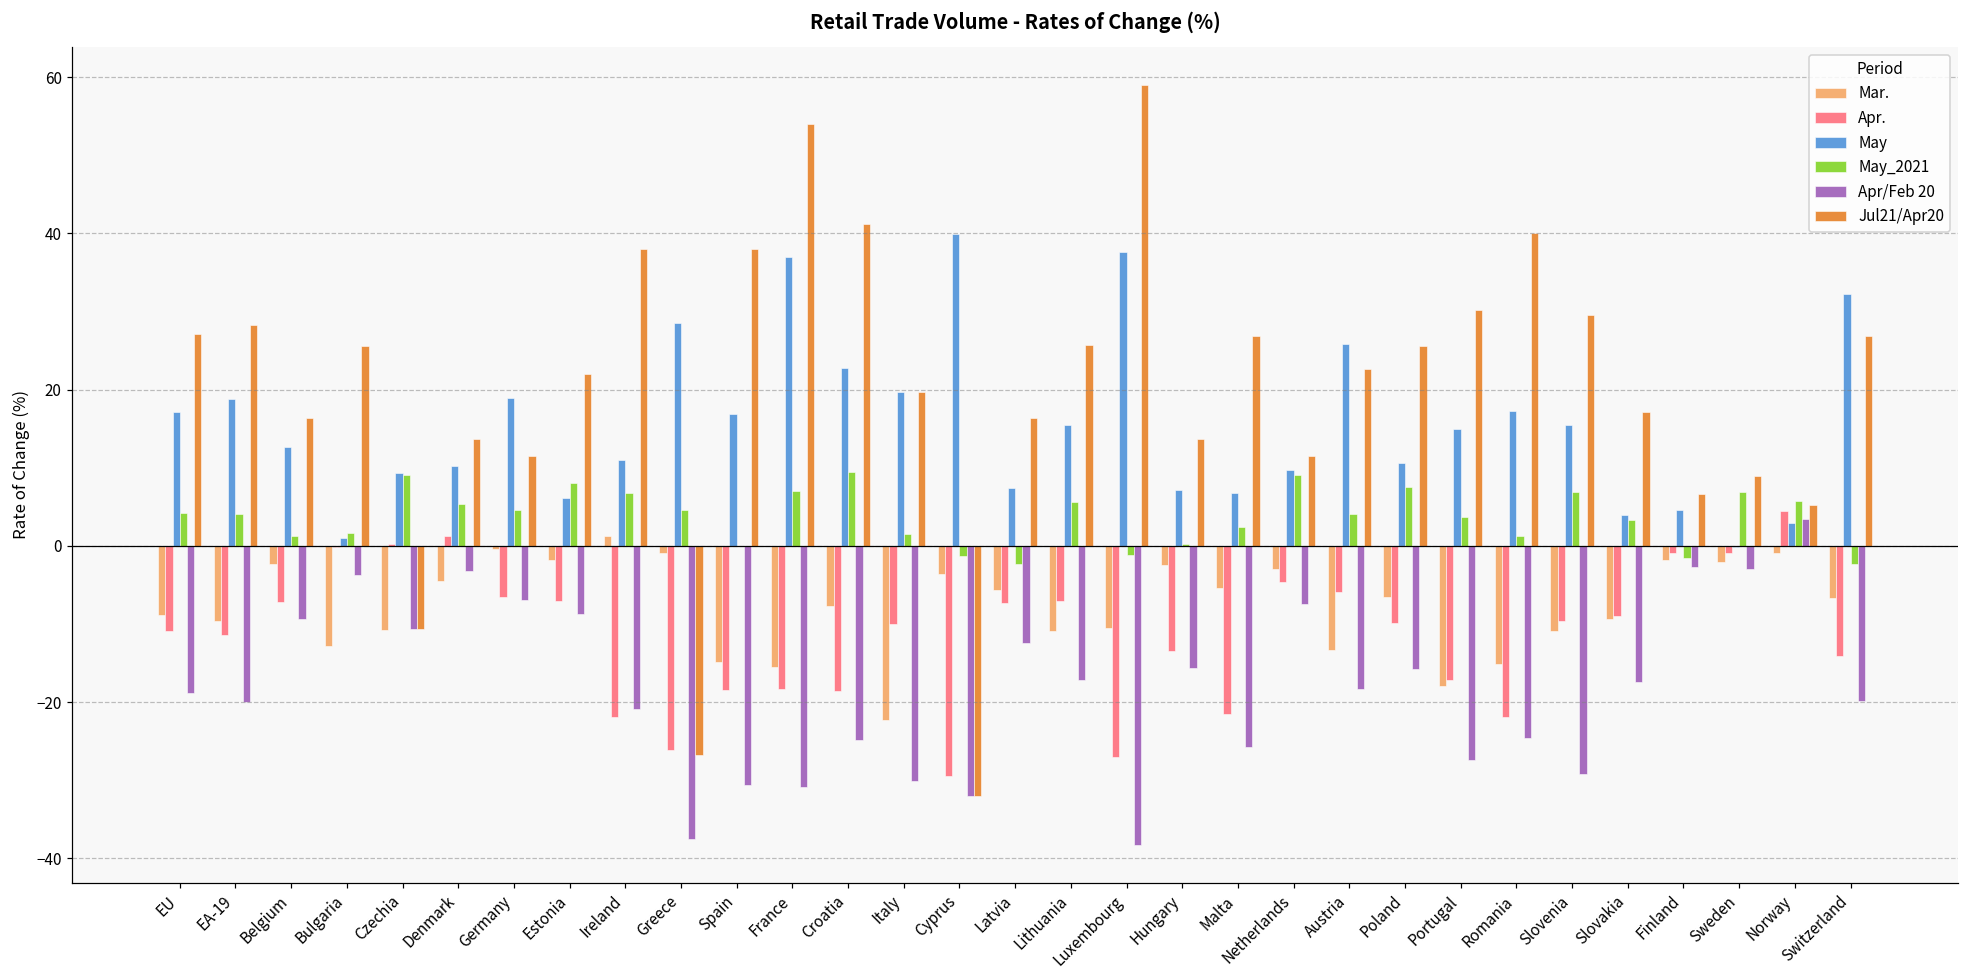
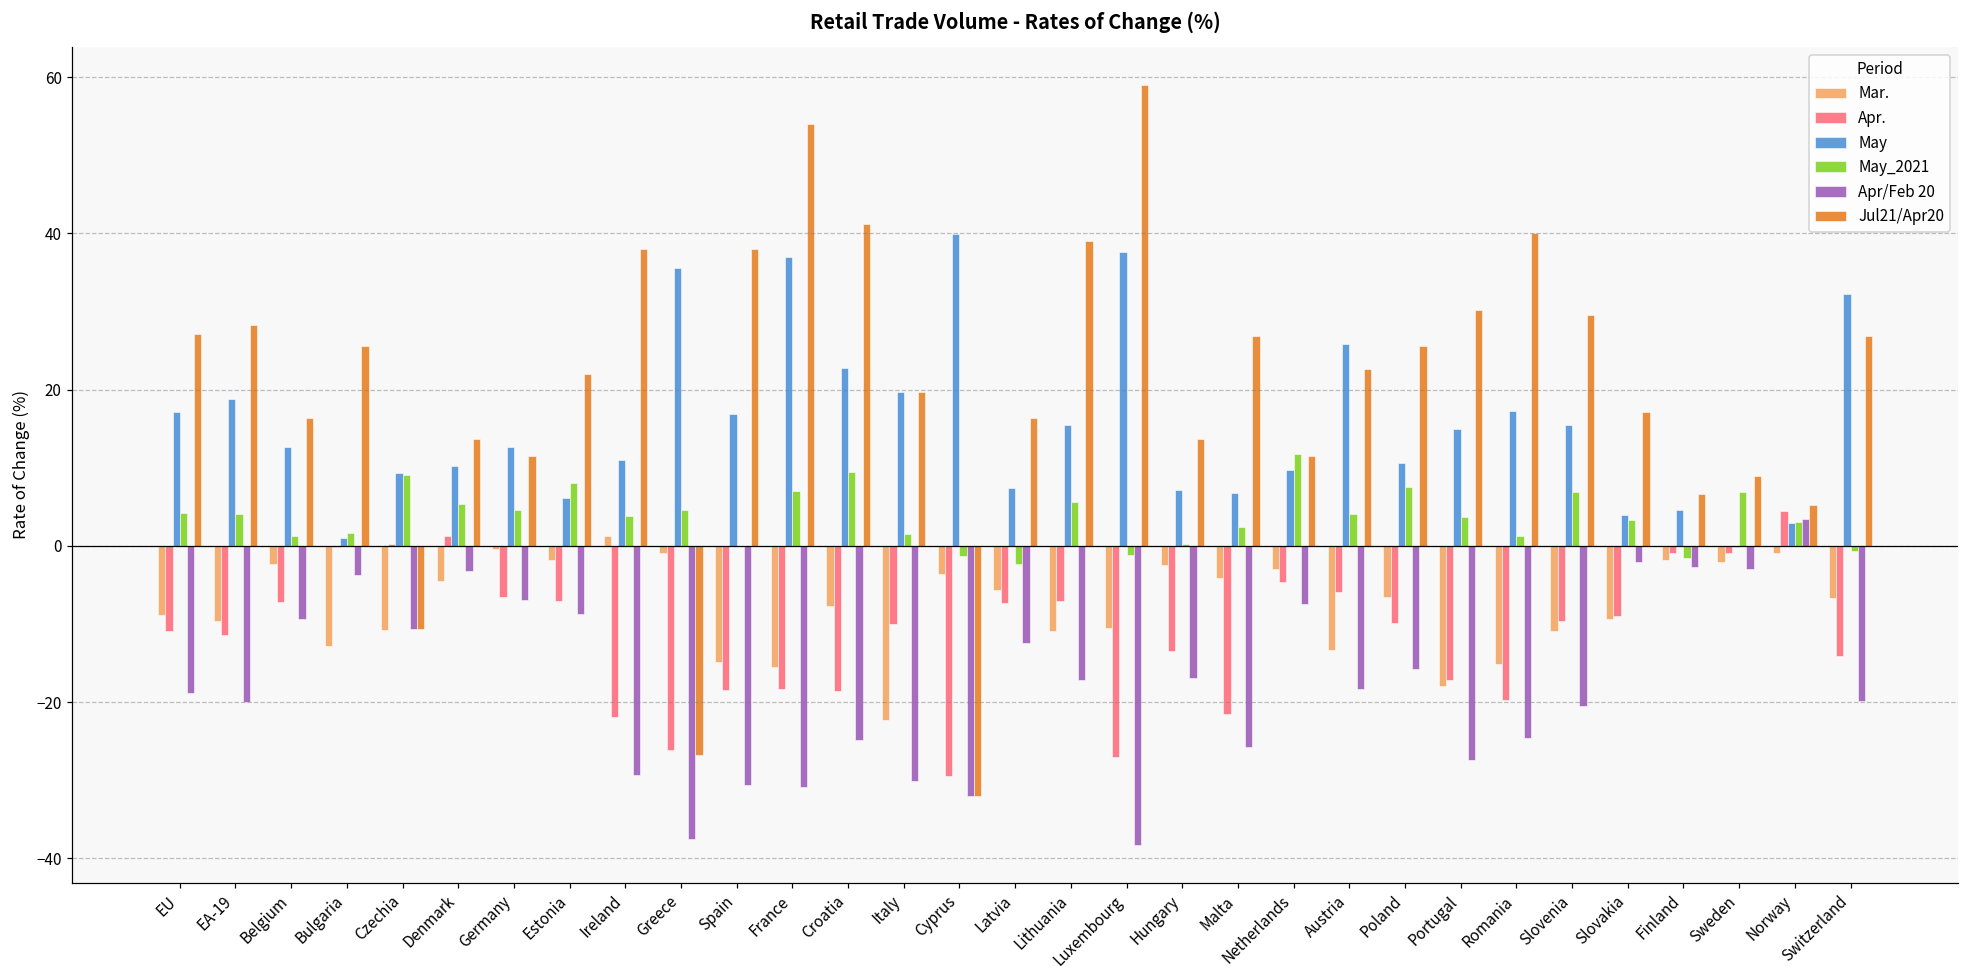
May, Germany: 19 -> 13
May_2021, Ireland: 7 -> 4
Apr/Feb 20, Ireland: -21 -> -29
May, Greece: 28 -> 36
Jul21/Apr20, Lithuania: 26 -> 39
Apr/Feb 20, Hungary: -16 -> -17
Mar., Malta: -5 -> -4
May_2021, Netherlands: 9 -> 12
Apr., Romania: -22 -> -20
Apr/Feb 20, Slovenia: -29 -> -21
Apr/Feb 20, Slovakia: -17 -> -2
May_2021, Norway: 6 -> 3
May_2021, Switzerland: -2 -> -1
